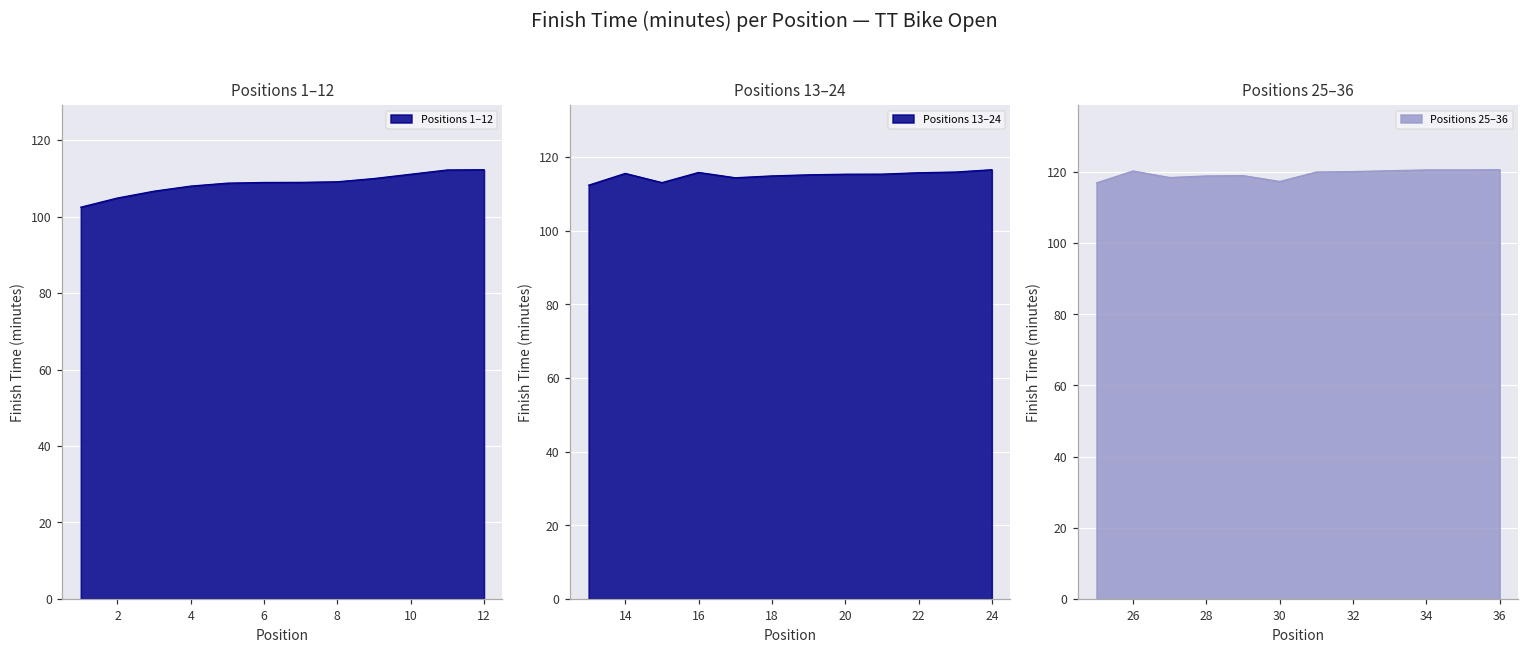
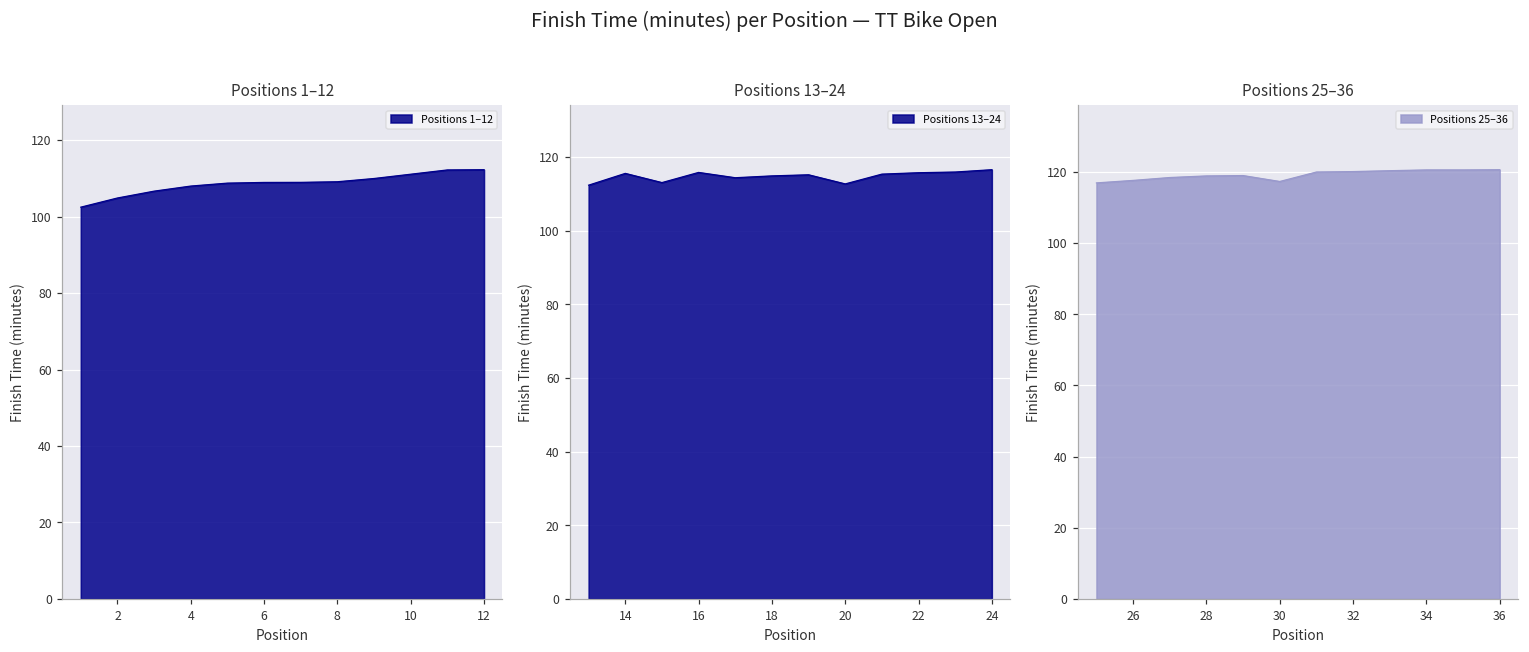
Positions 13–24, 20: 115 -> 113
Positions 25–36, 26: 120 -> 118
